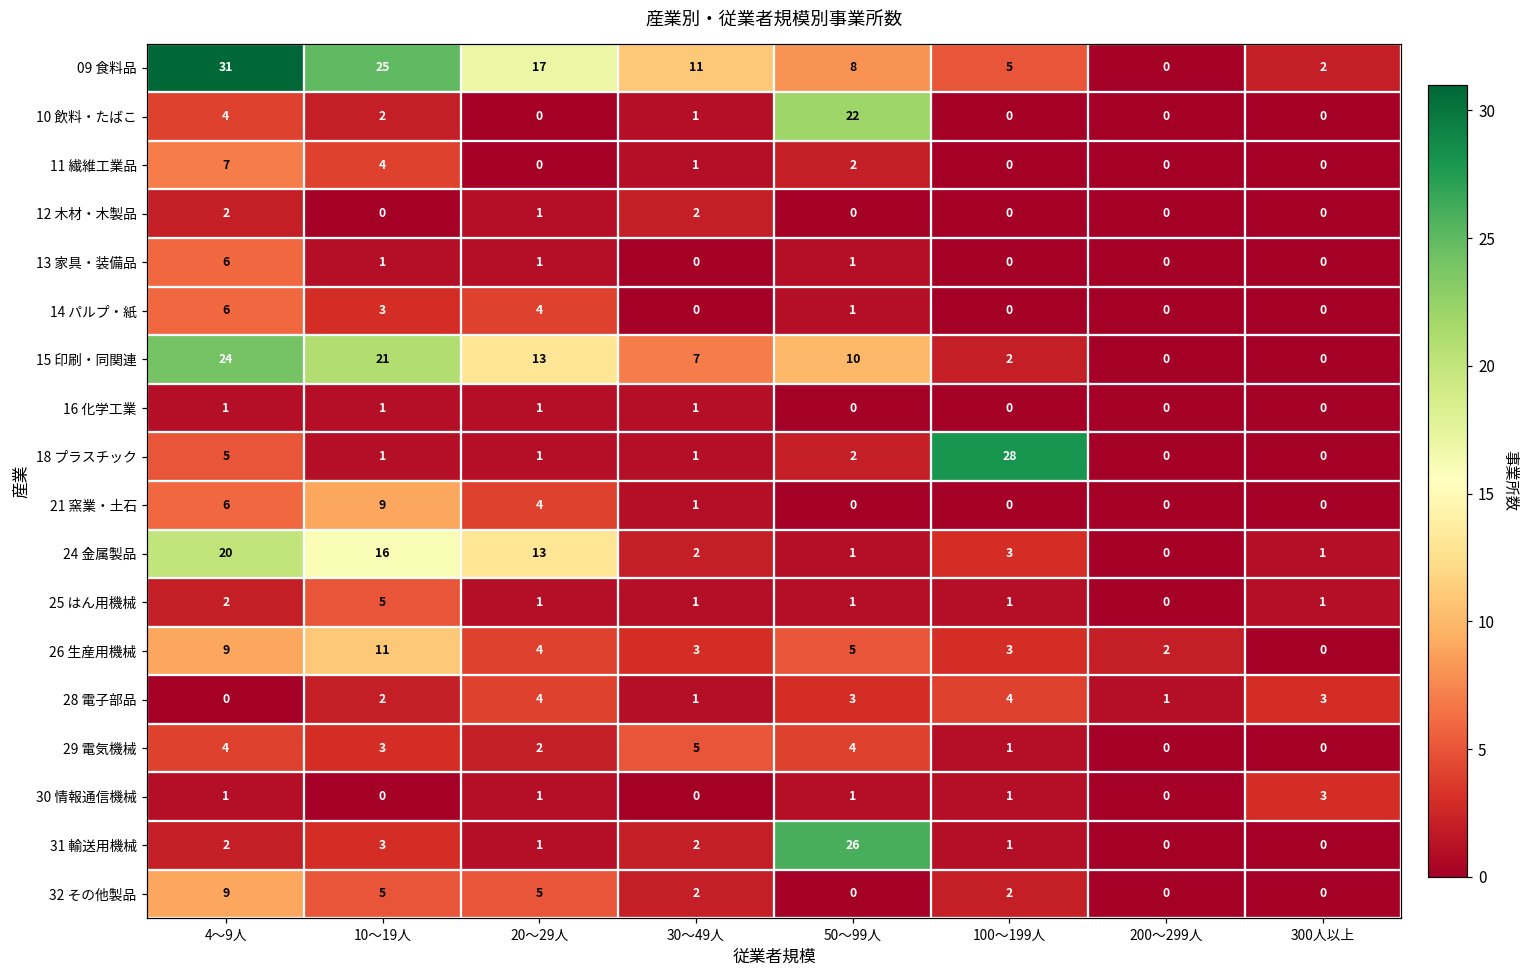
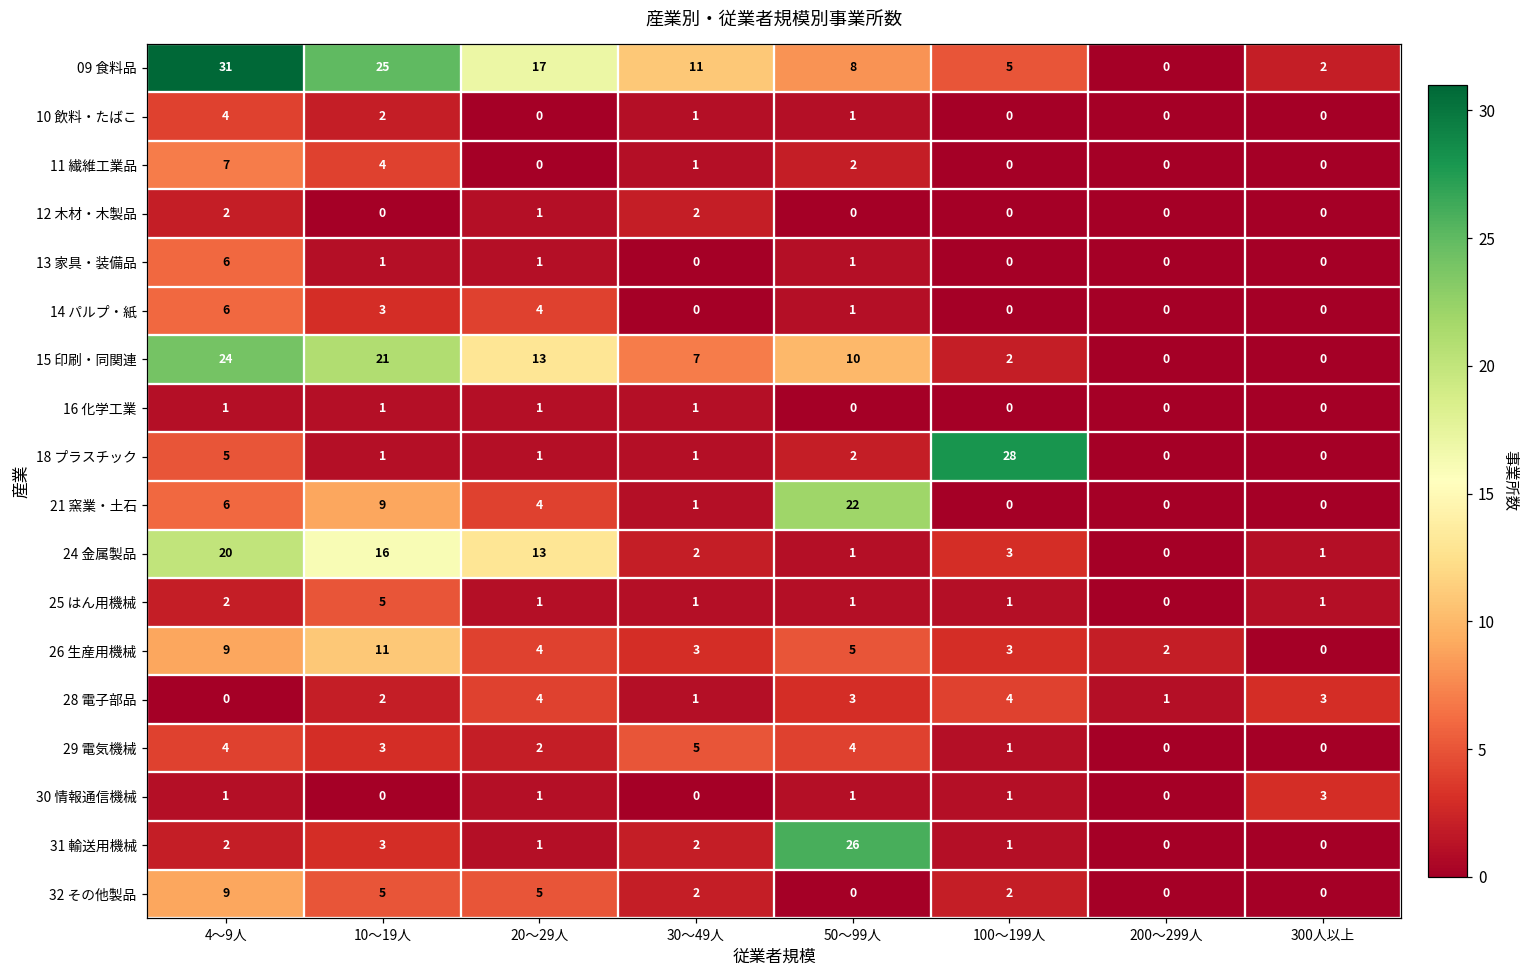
10 飲料・たばこ, 50～99人: 22 -> 1
21 窯業・土石, 50～99人: 0 -> 22
